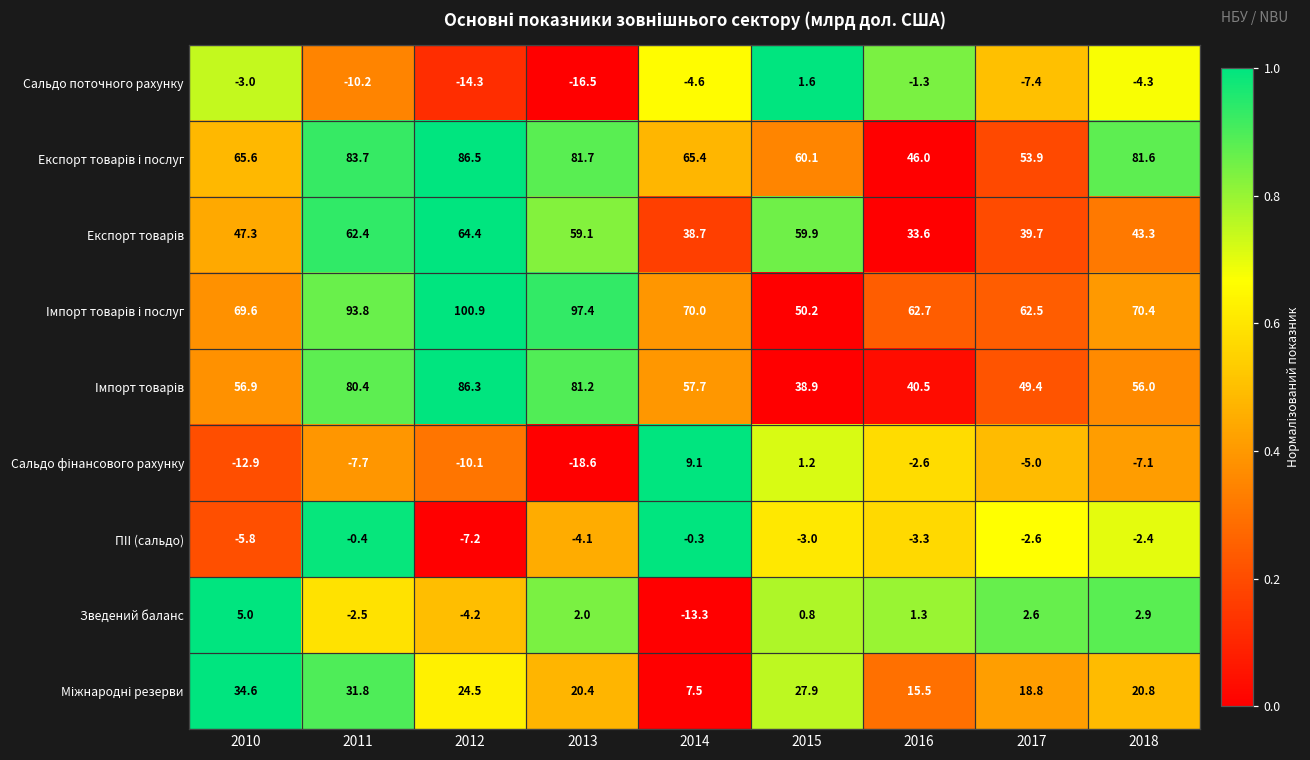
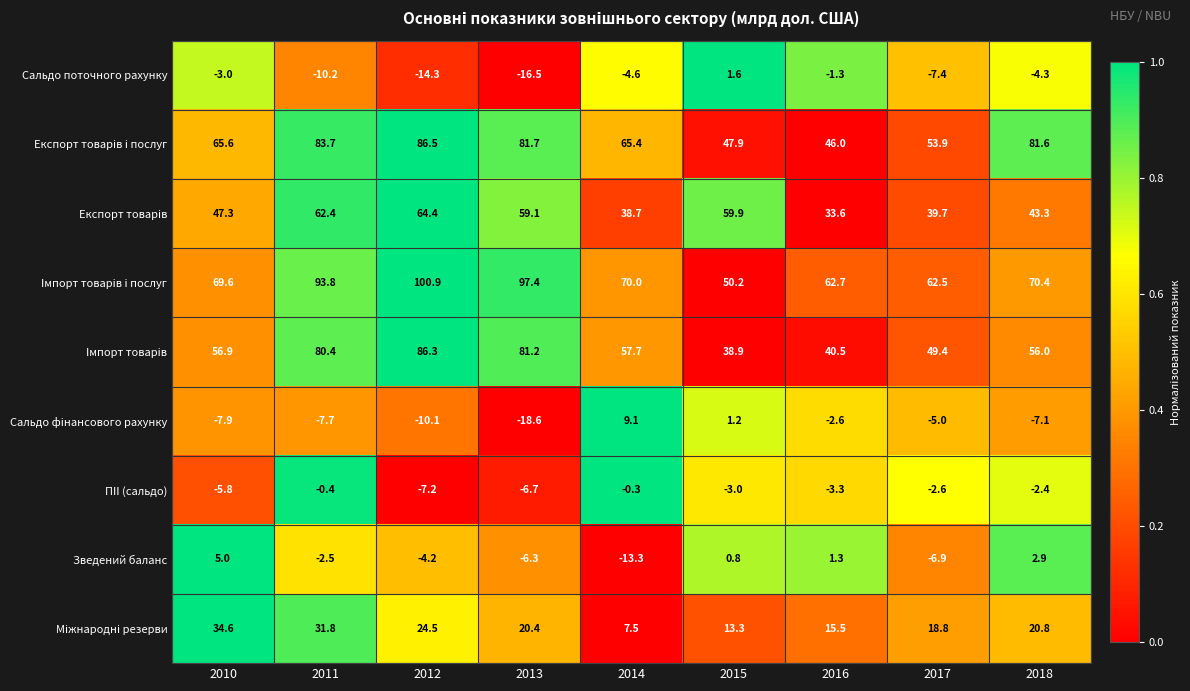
Експорт товарів і послуг, 2015: 60.1 -> 47.9
Сальдо фінансового рахунку, 2010: -12.9 -> -7.9
ПІІ (сальдо), 2013: -4.1 -> -6.7
Зведений баланс, 2013: 2.0 -> -6.3
Зведений баланс, 2017: 2.6 -> -6.9
Міжнародні резерви, 2015: 27.9 -> 13.3
